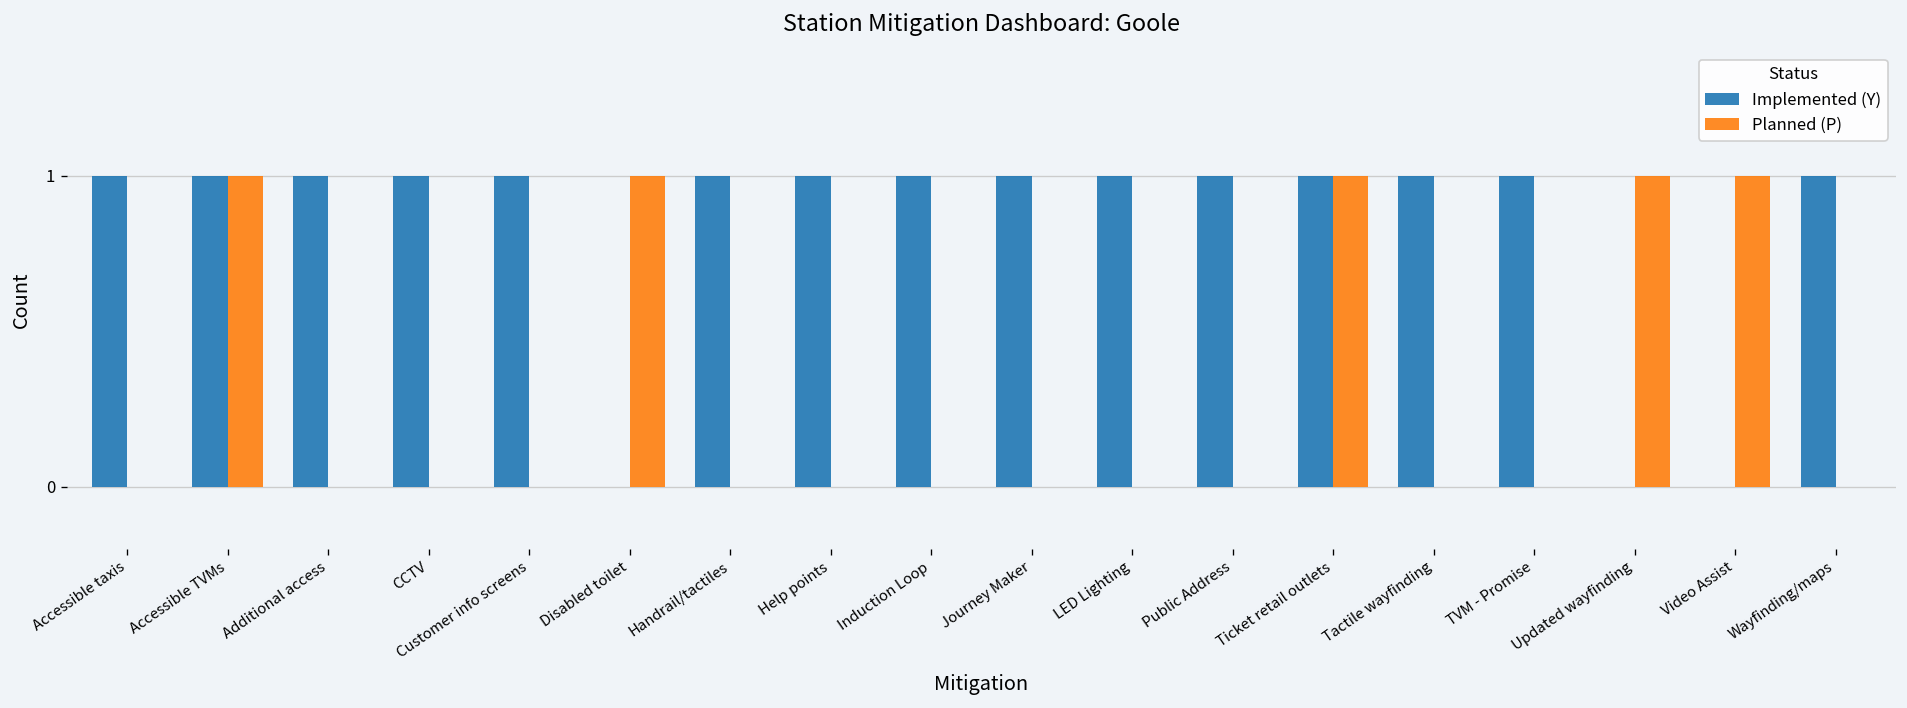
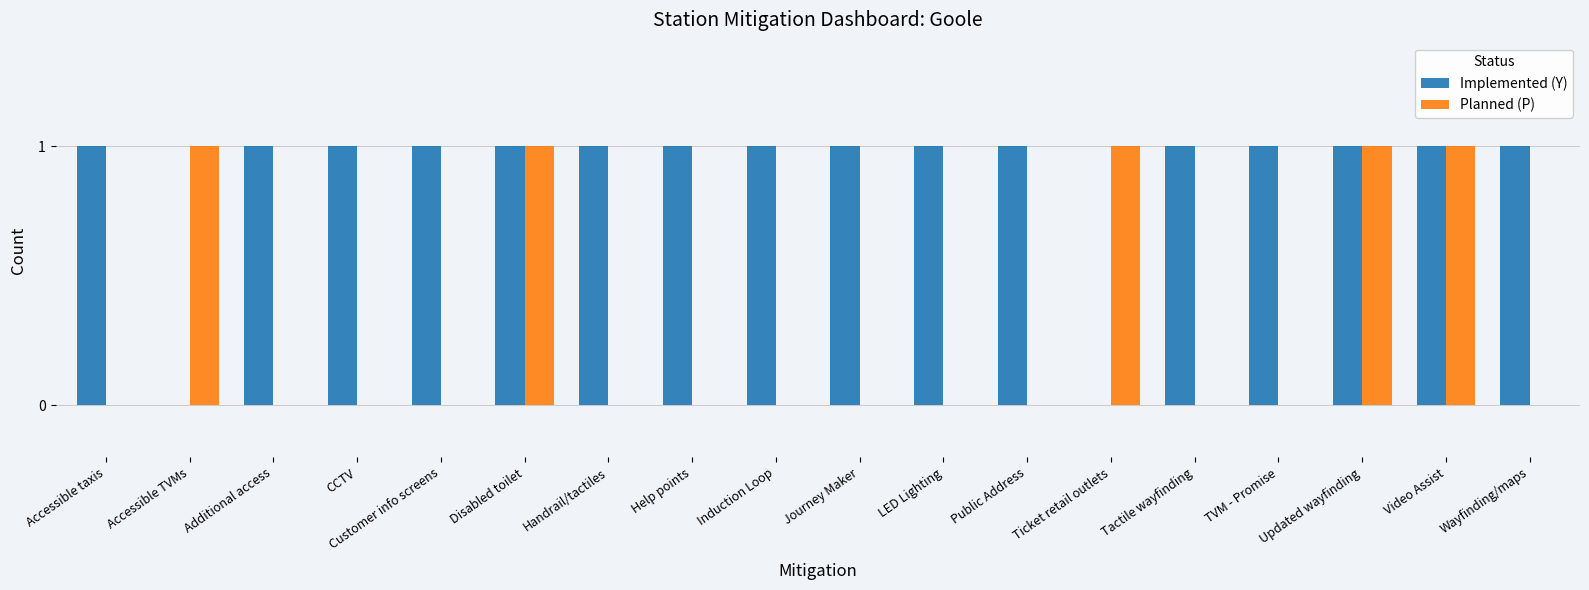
Implemented (Y), Accessible TVMs: 1 -> 0
Implemented (Y), Disabled toilet: 0 -> 1
Implemented (Y), Ticket retail outlets: 1 -> 0
Implemented (Y), Updated wayfinding: 0 -> 1
Implemented (Y), Video Assist: 0 -> 1
